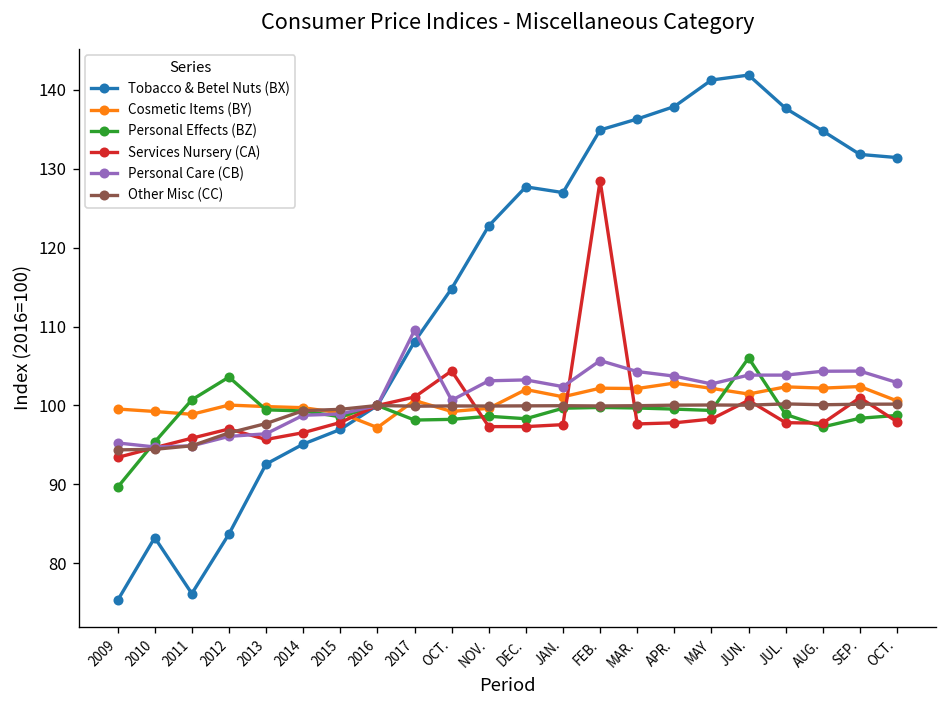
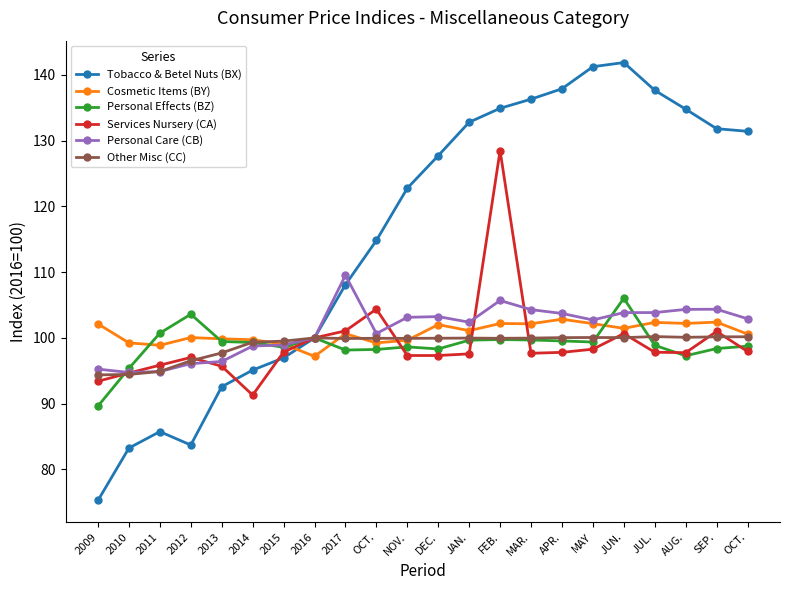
Cosmetic Items (BY), 2009: 100 -> 102
Tobacco & Betel Nuts (BX), 2011: 76 -> 86
Services Nursery (CA), 2014: 97 -> 91
Tobacco & Betel Nuts (BX), JAN.: 127 -> 133
